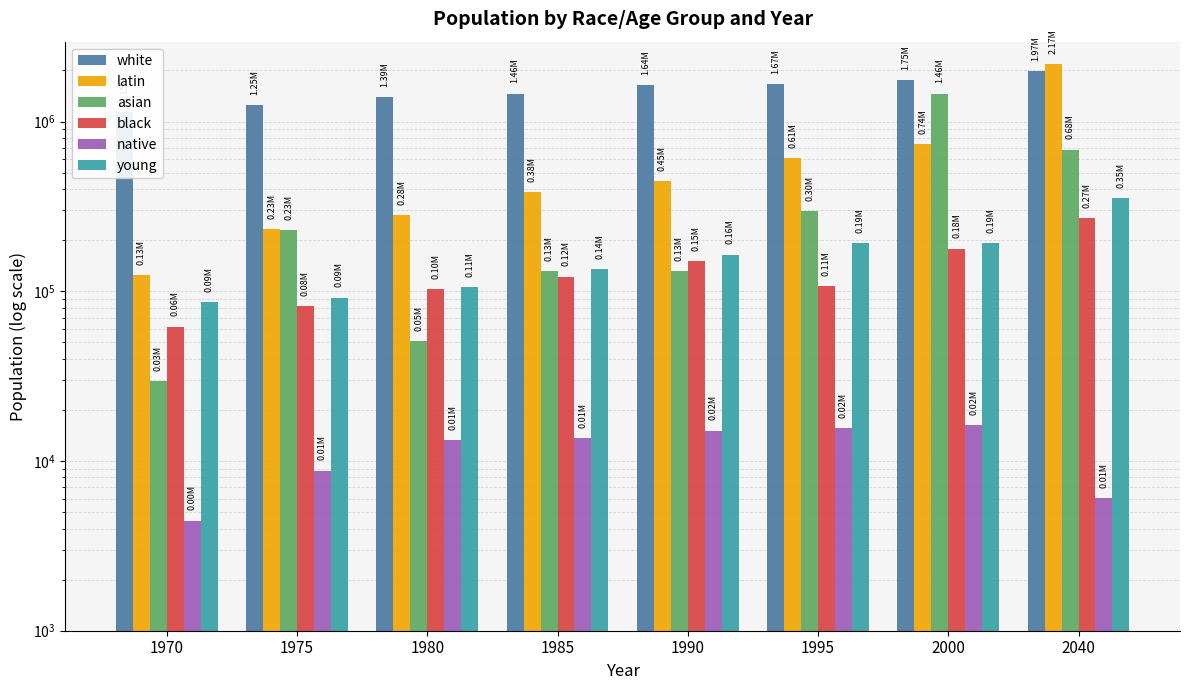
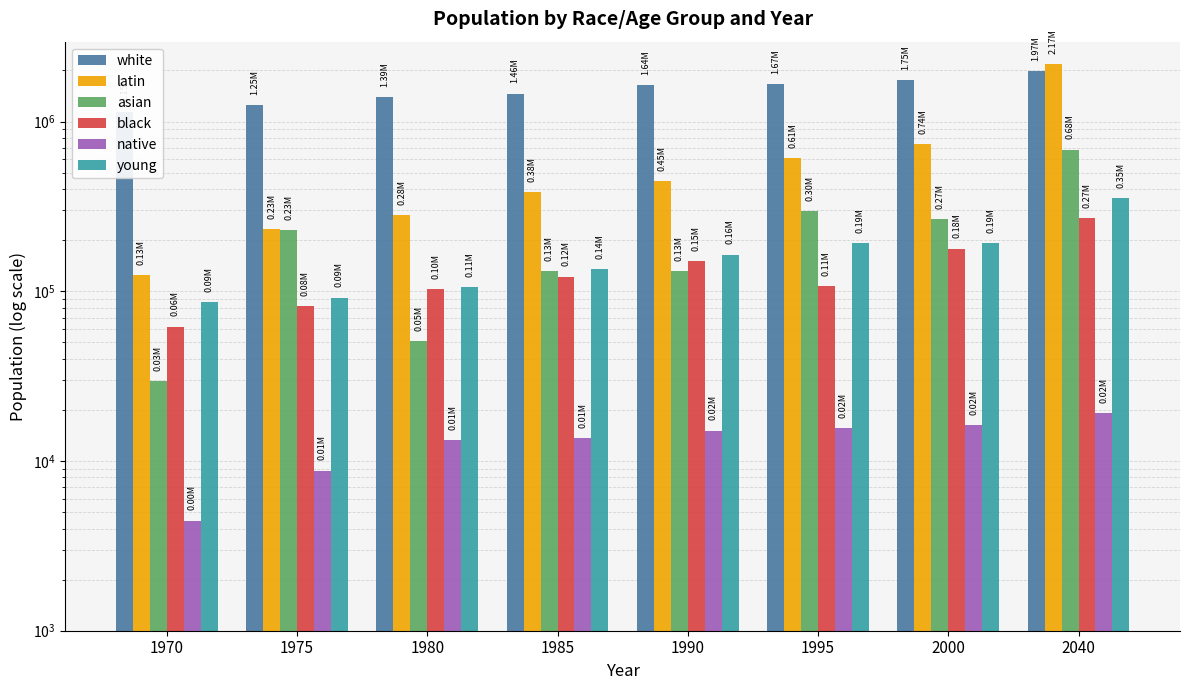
asian, 2000: 1.46M -> 0.27M
native, 2040: 0.01M -> 0.02M
